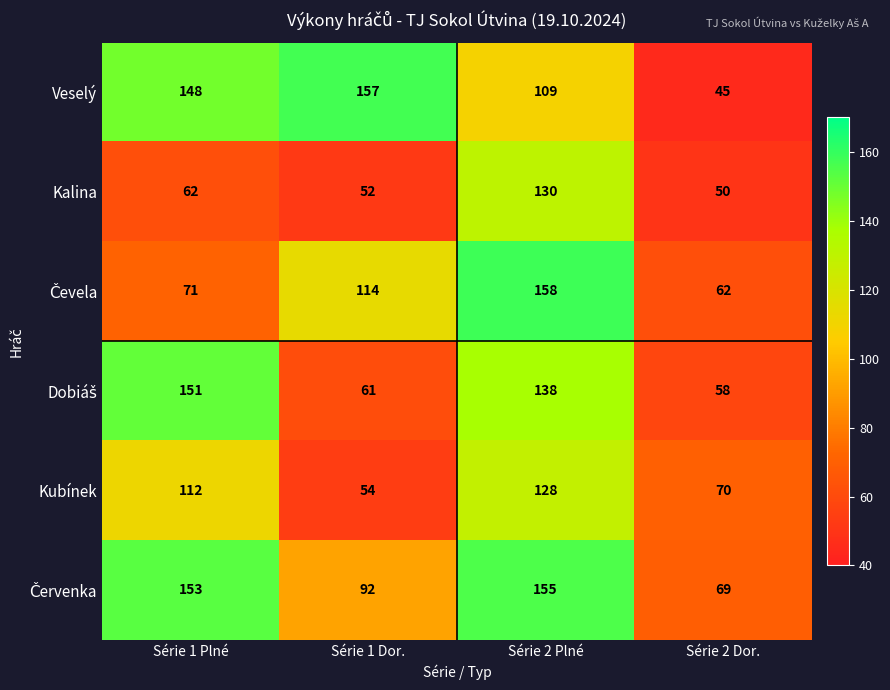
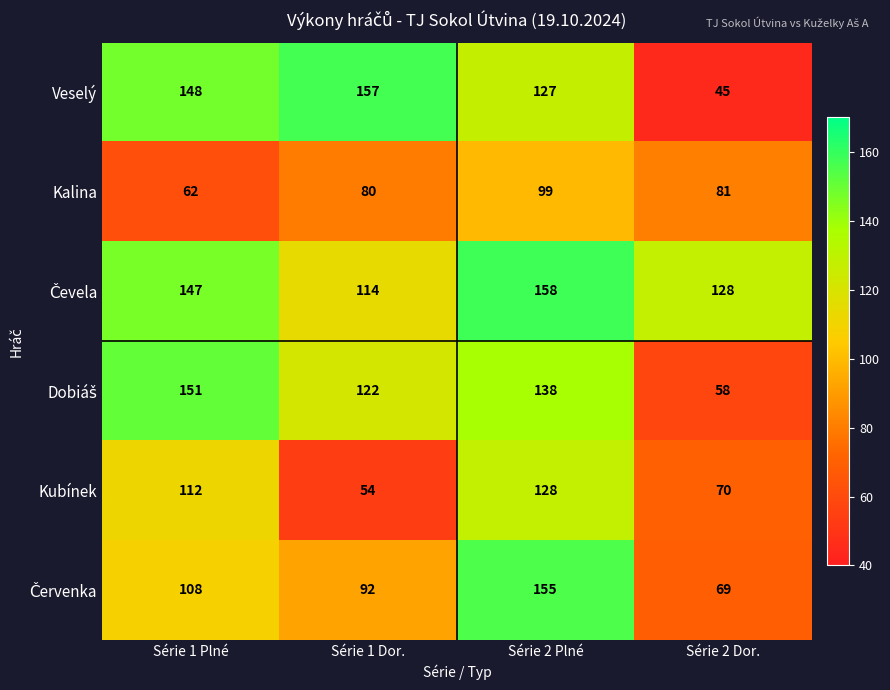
Veselý, Série 2 Plné: 109 -> 127
Kalina, Série 1 Dor.: 52 -> 80
Kalina, Série 2 Plné: 130 -> 99
Kalina, Série 2 Dor.: 50 -> 81
Čevela, Série 1 Plné: 71 -> 147
Čevela, Série 2 Dor.: 62 -> 128
Dobiáš, Série 1 Dor.: 61 -> 122
Červenka, Série 1 Plné: 153 -> 108
